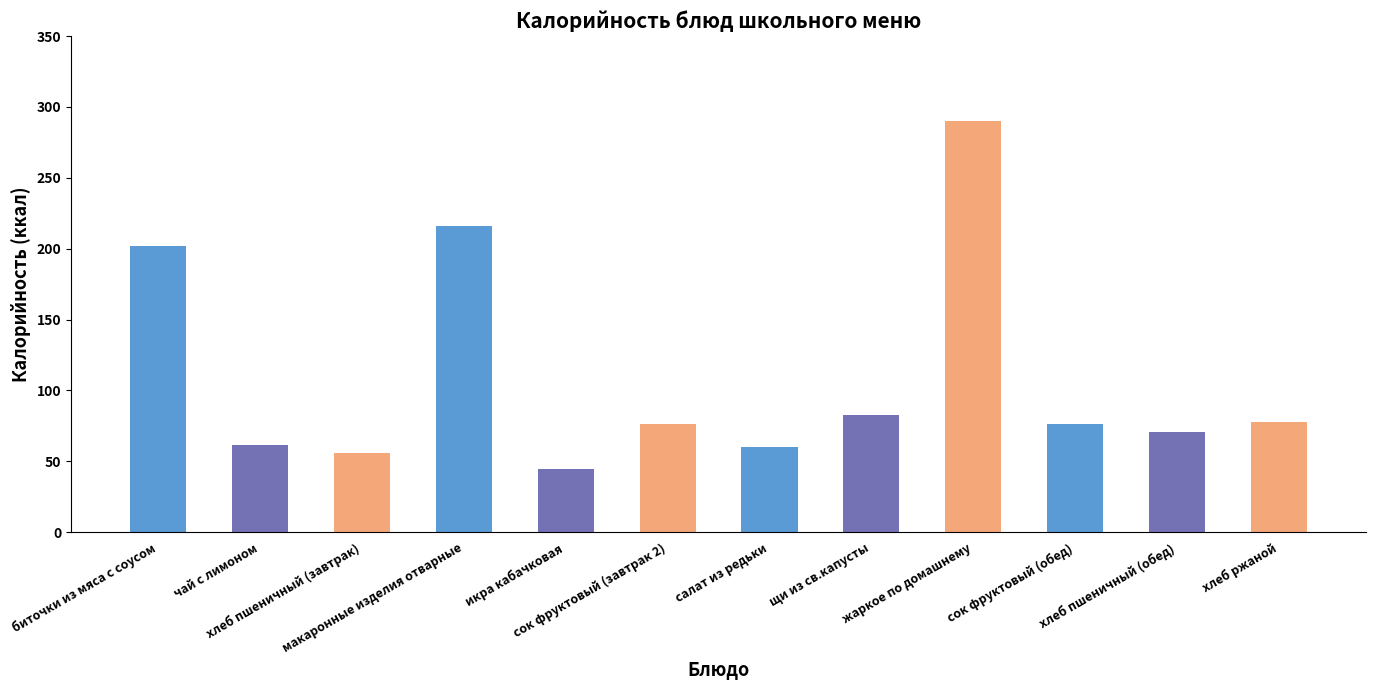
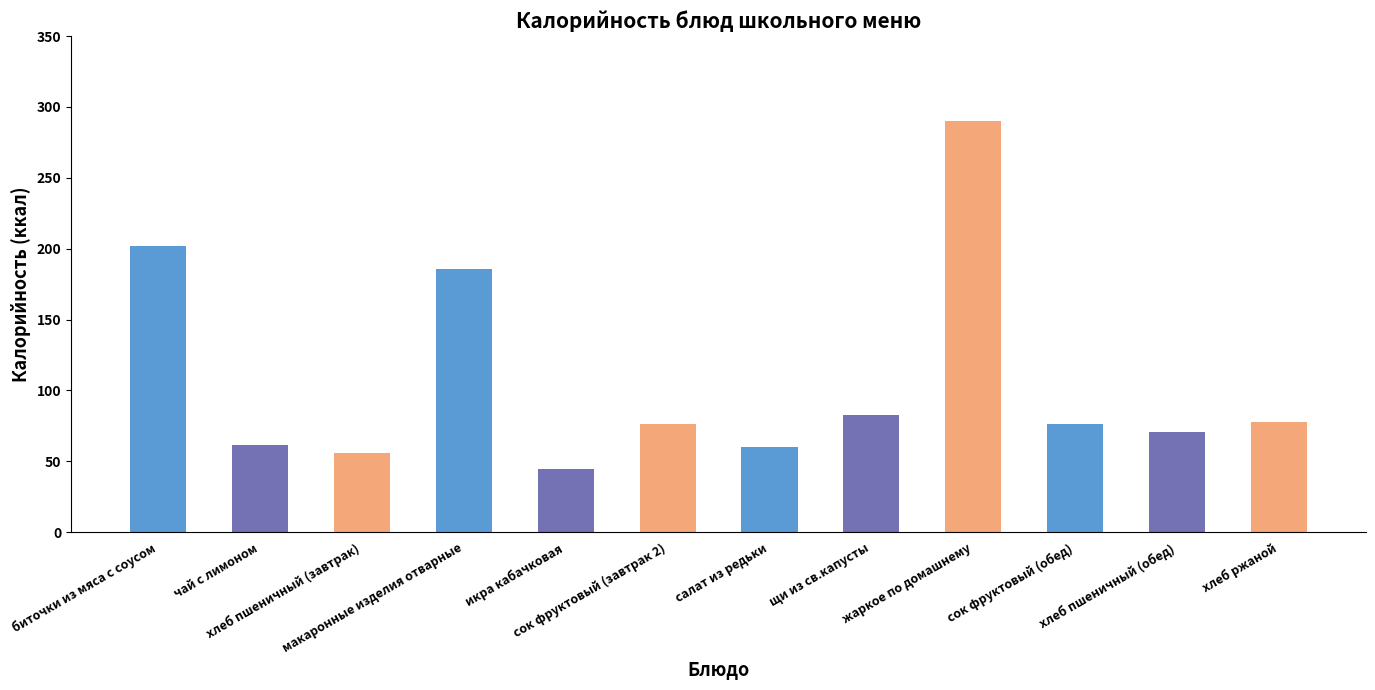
макаронные изделия отварные: 216 -> 186
